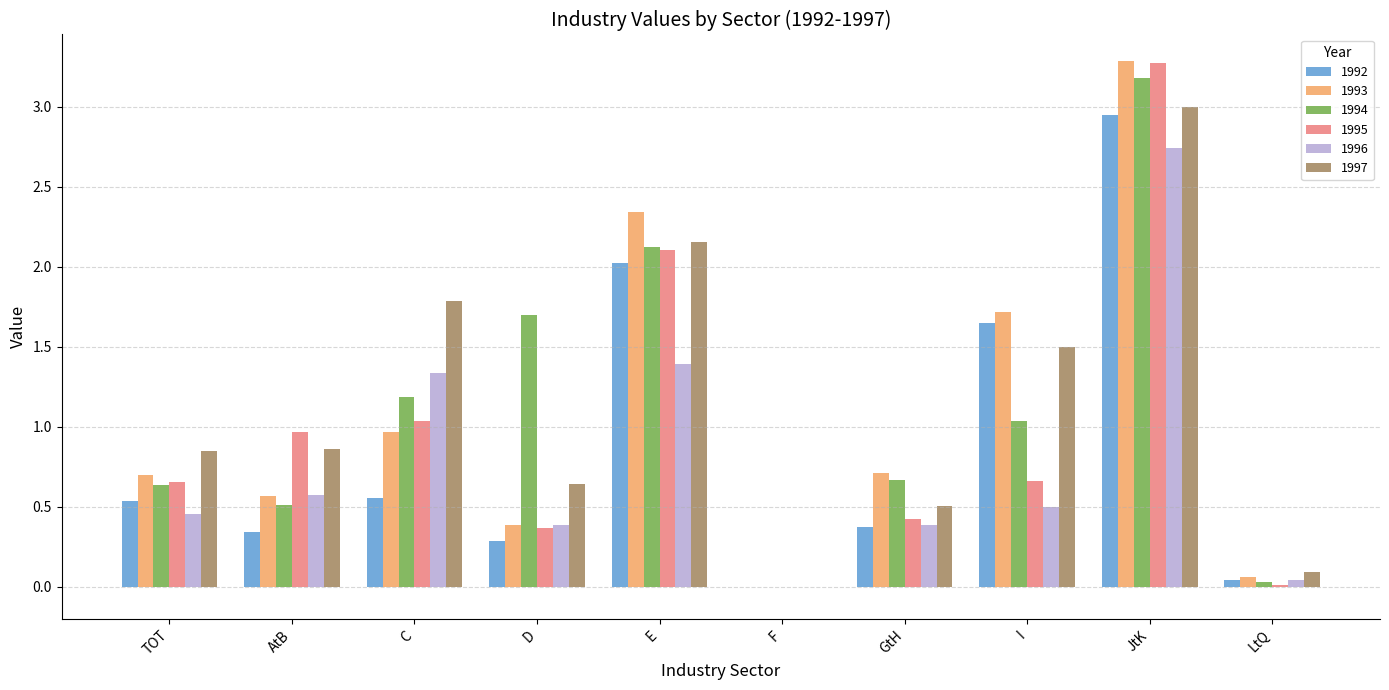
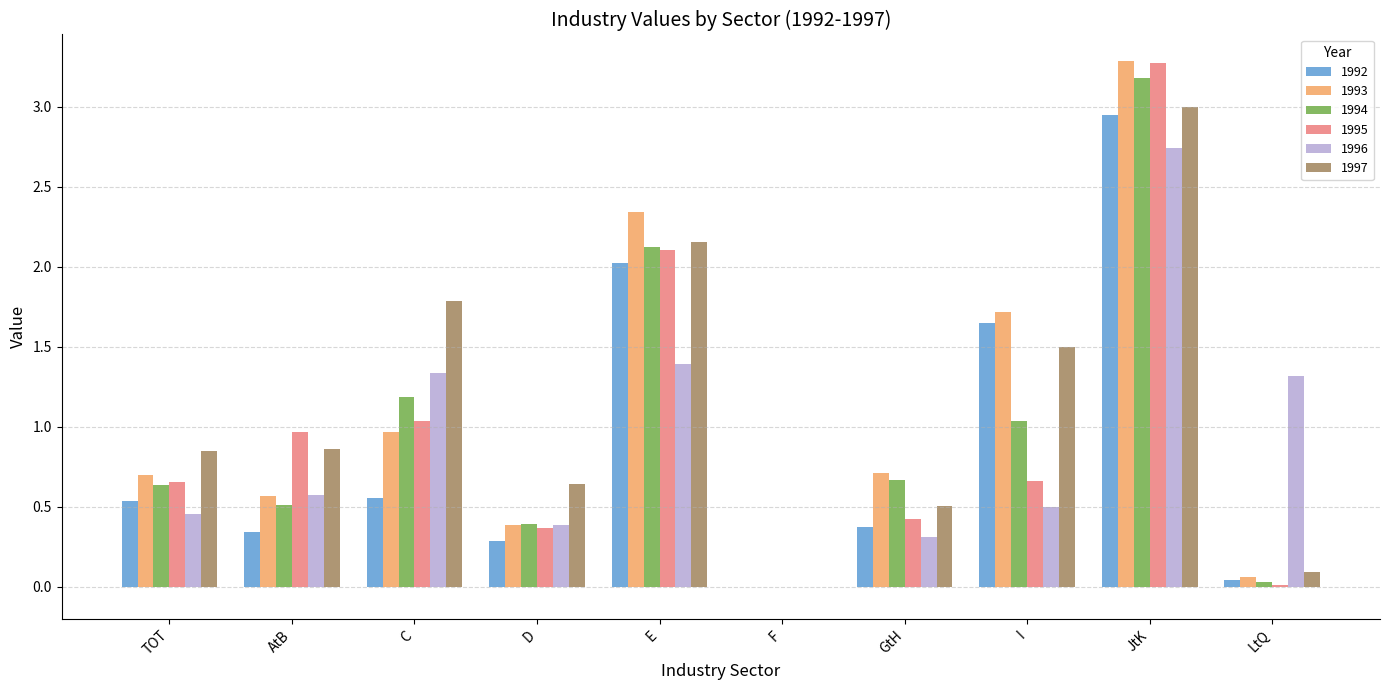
1994, D: 1.70 -> 0.39
1996, GtH: 0.39 -> 0.31
1996, LtQ: 0.04 -> 1.32
